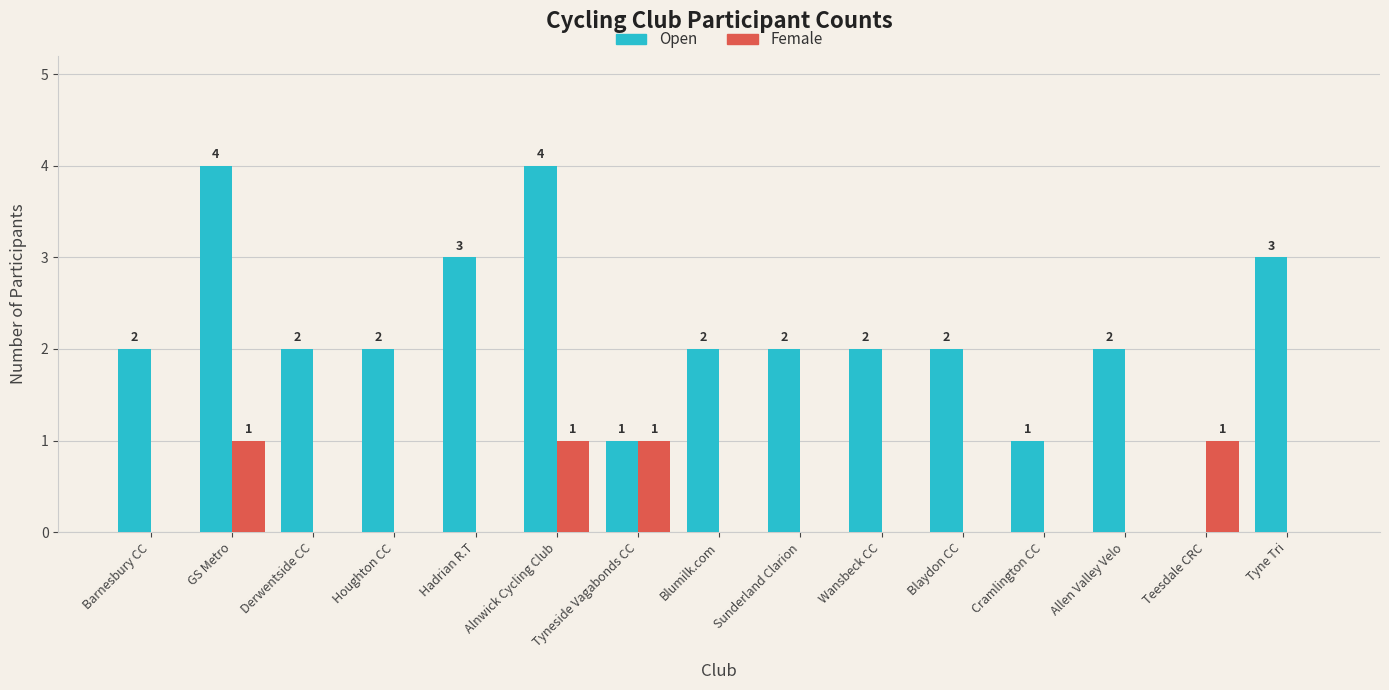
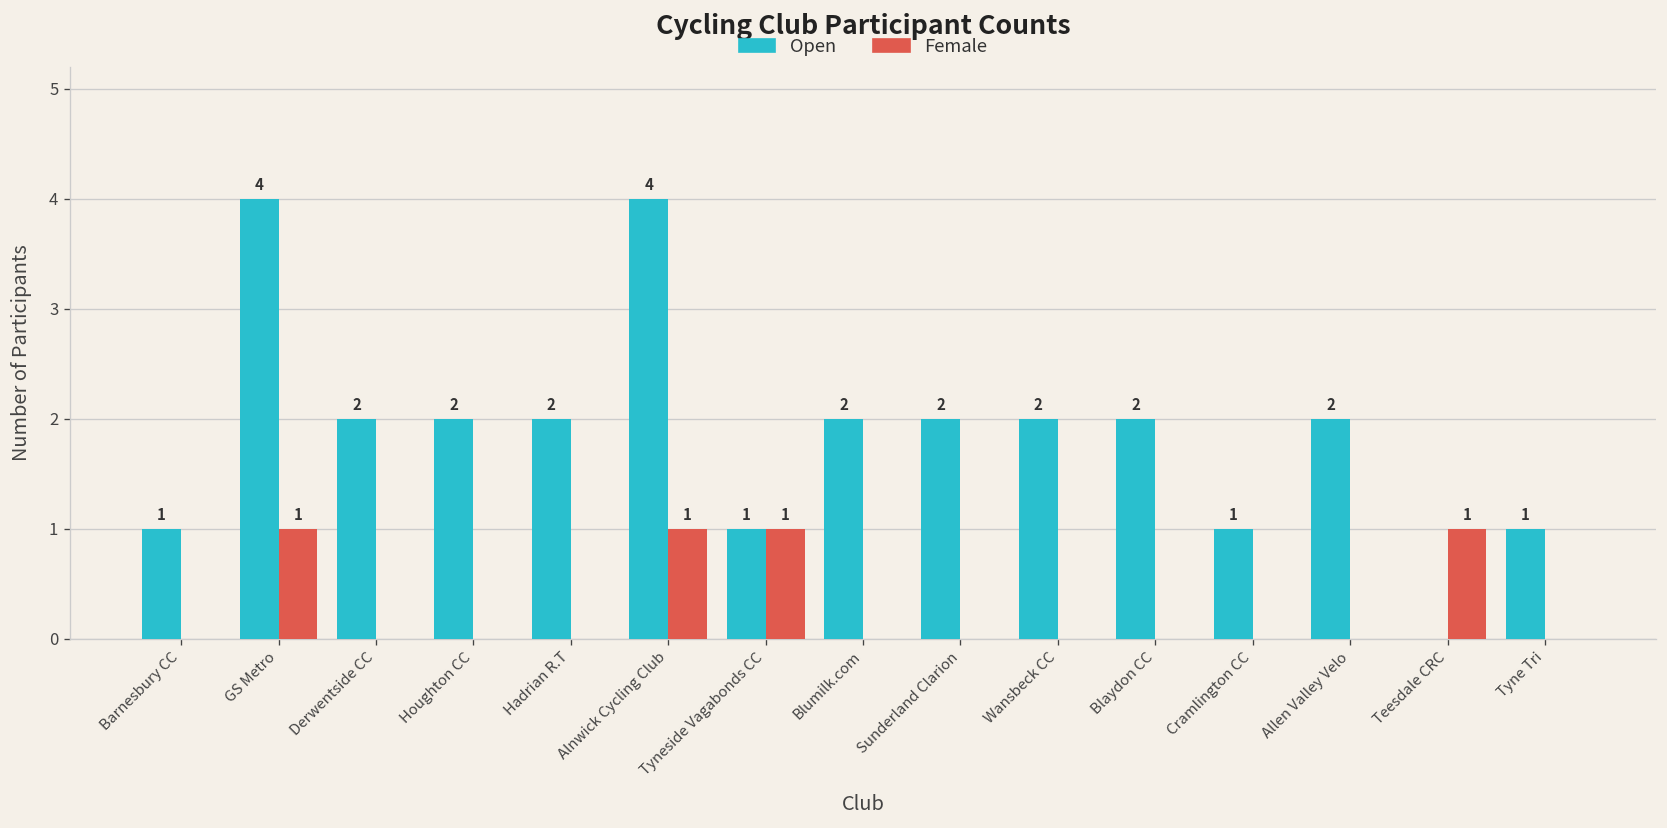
Open, Barnesbury CC: 2 -> 1
Open, Hadrian R.T: 3 -> 2
Open, Tyne Tri: 3 -> 1
